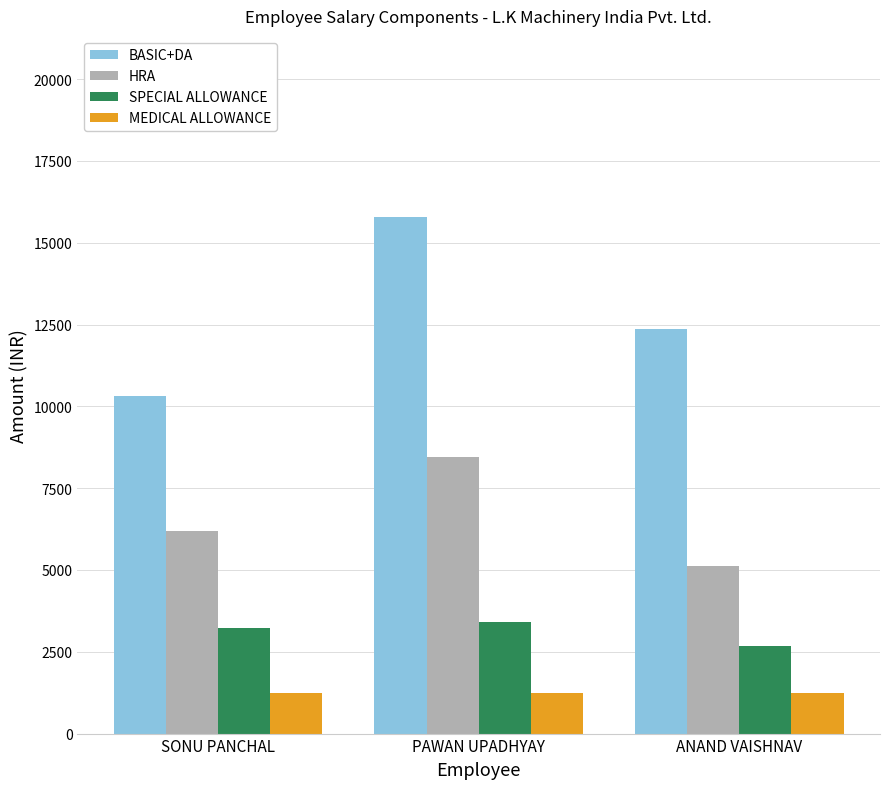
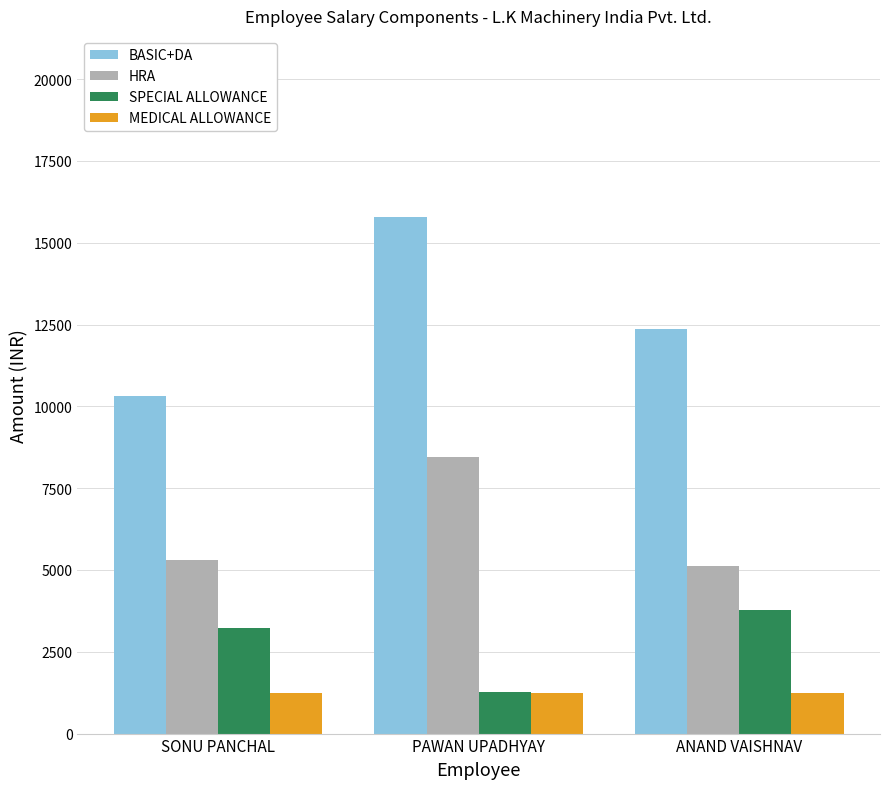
HRA, SONU PANCHAL: 6200 -> 5300
SPECIAL ALLOWANCE, PAWAN UPADHYAY: 3400 -> 1300
SPECIAL ALLOWANCE, ANAND VAISHNAV: 2700 -> 3800
